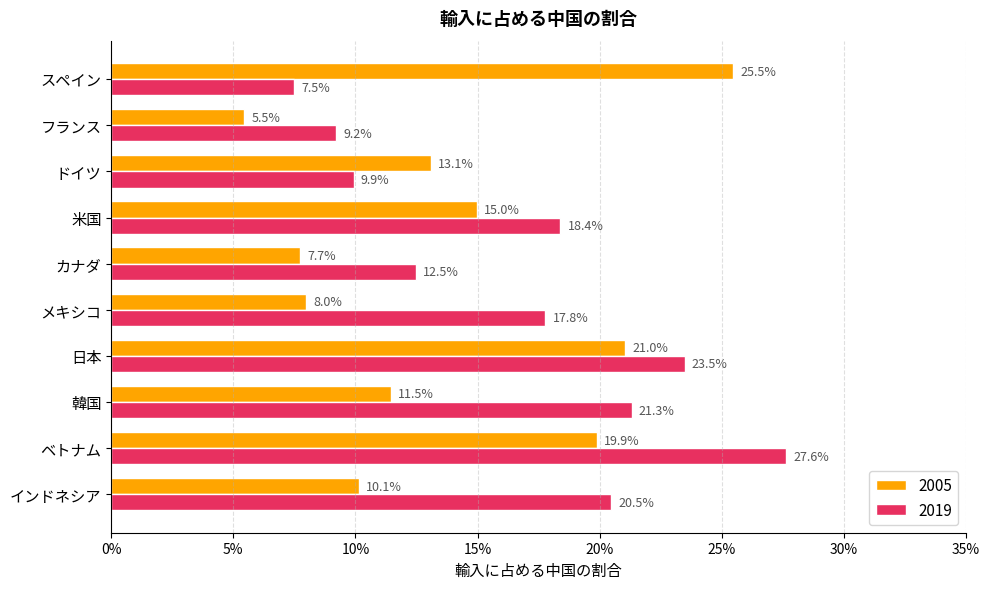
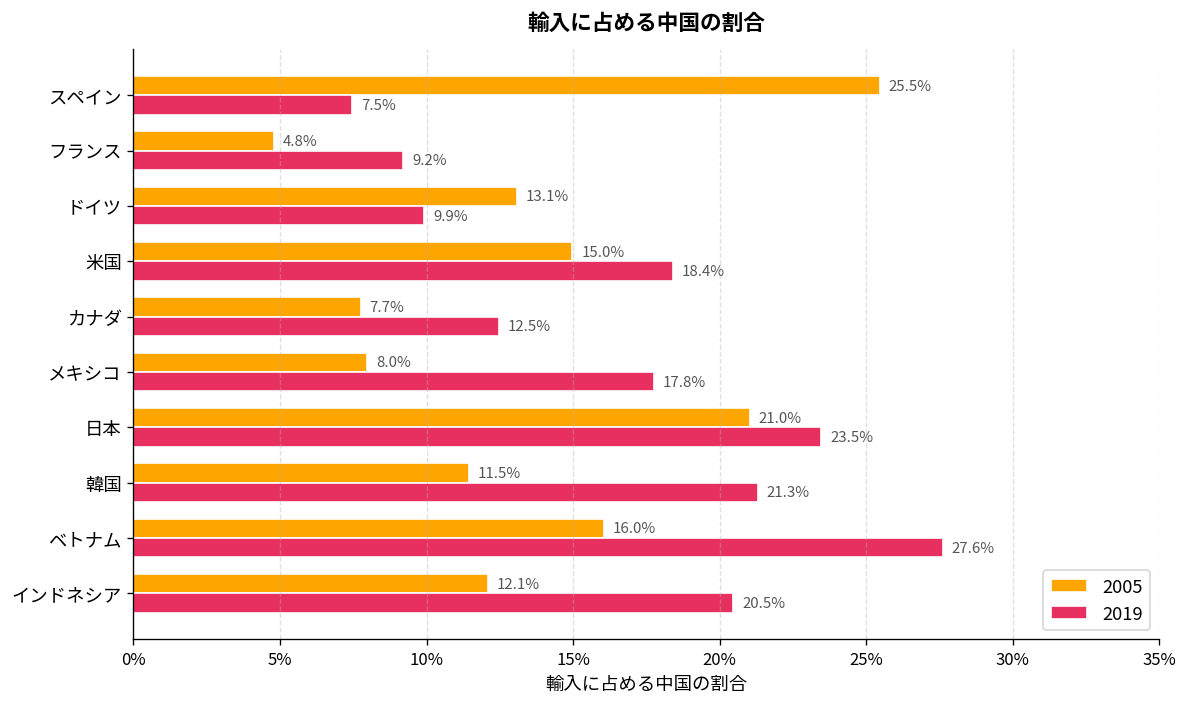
2005, フランス: 5.5% -> 4.8%
2005, ベトナム: 19.9% -> 16.0%
2005, インドネシア: 10.1% -> 12.1%
